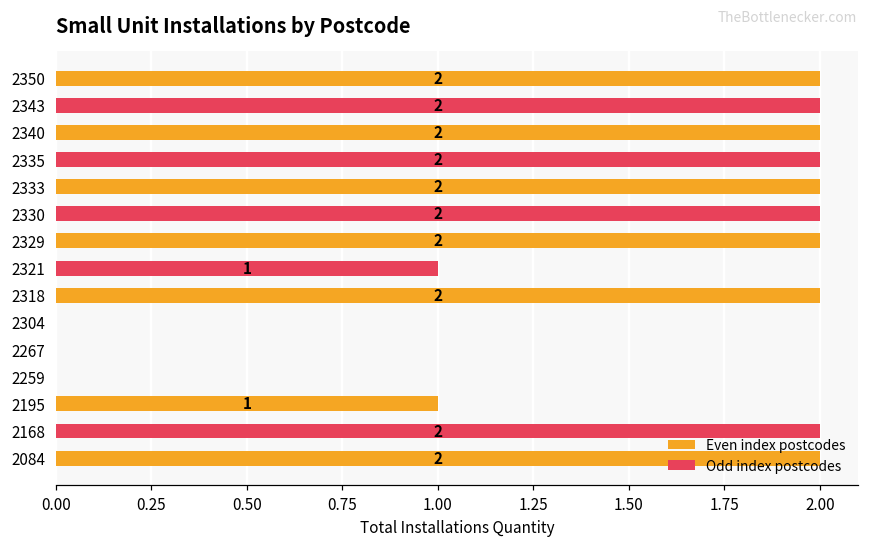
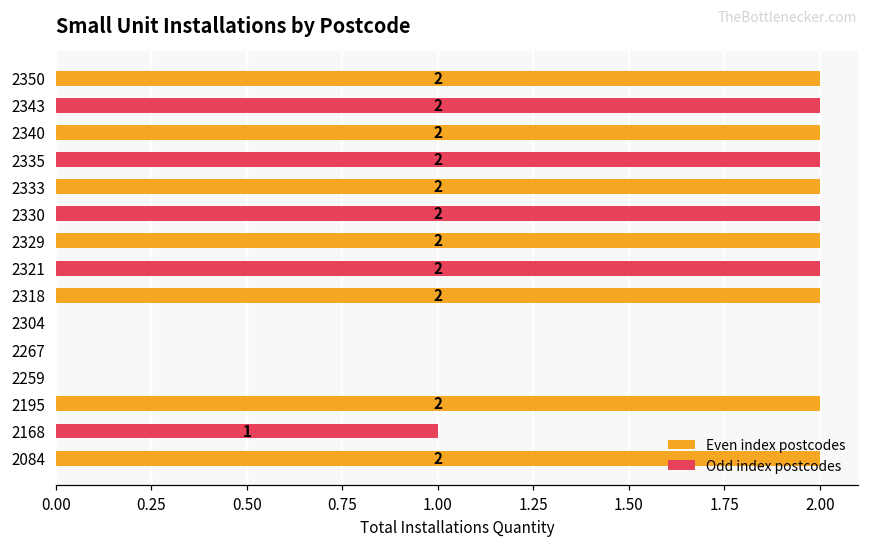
2321: 1 -> 2
2195: 1 -> 2
2168: 2 -> 1
